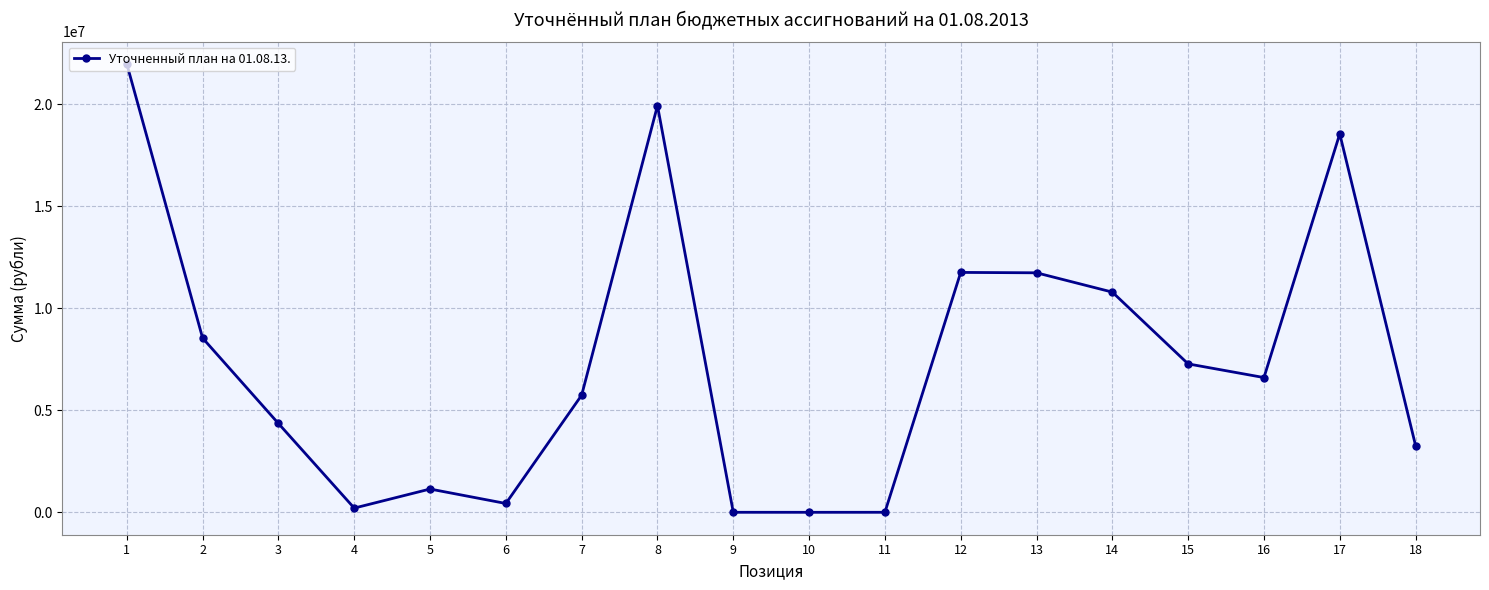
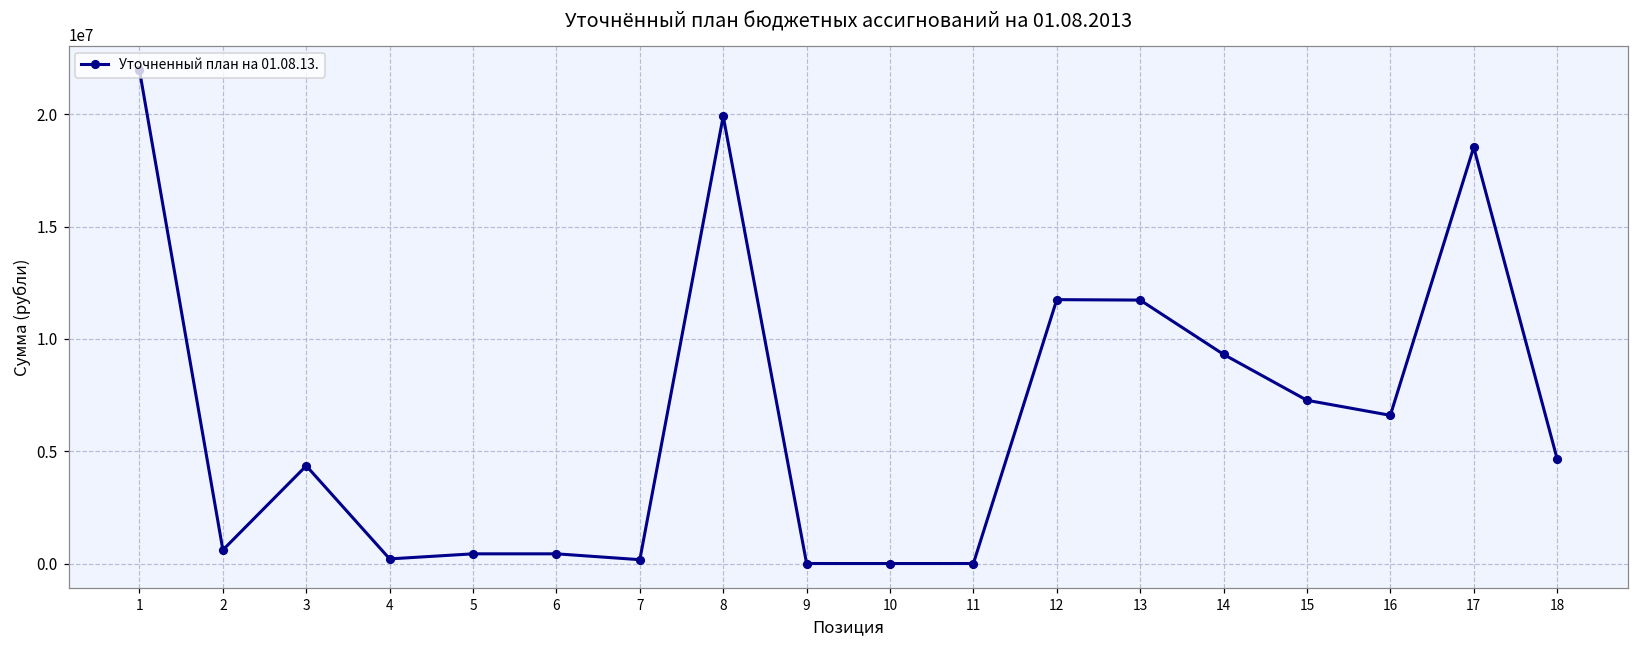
2: 8500000 -> 600000
5: 1100000 -> 400000
7: 5700000 -> 200000
14: 10800000 -> 9300000
18: 3300000 -> 4700000
